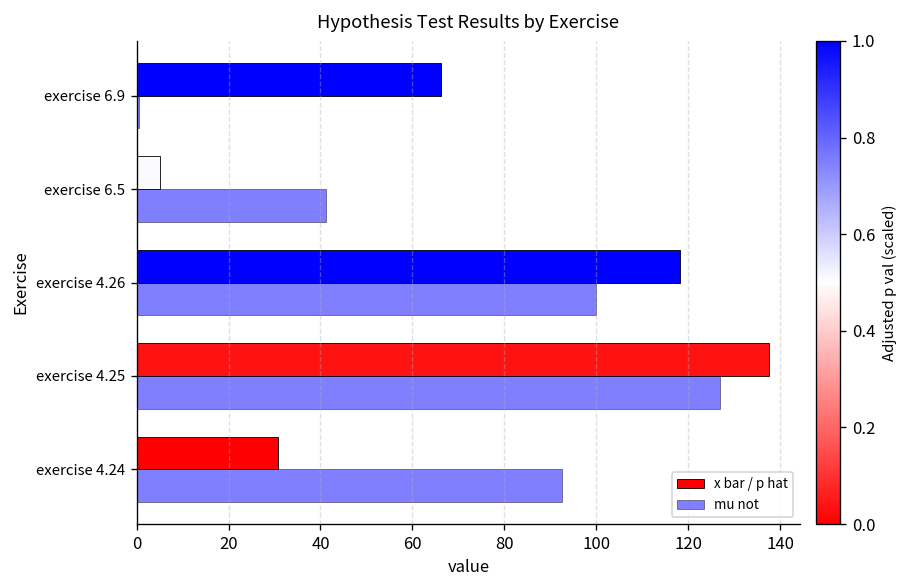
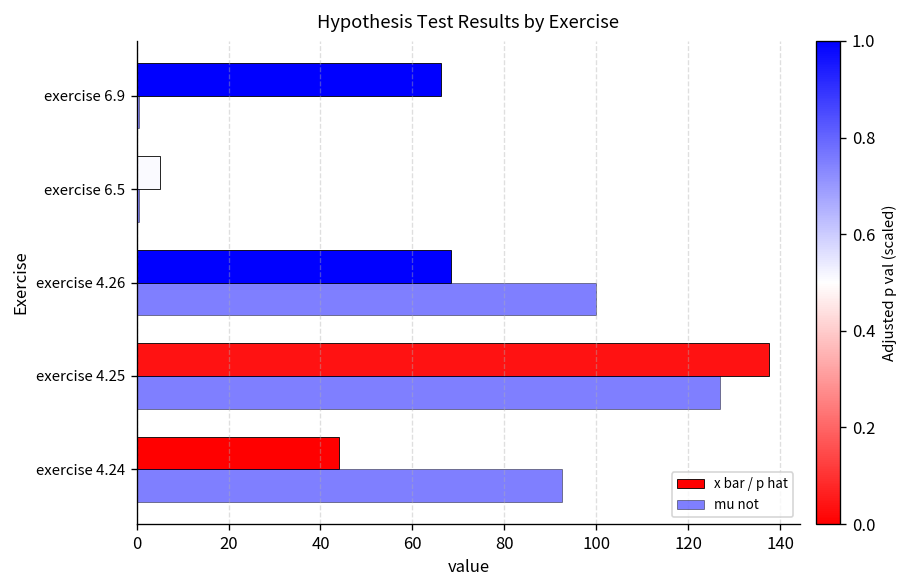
mu not, exercise 6.5: 41 -> 1
x bar / p hat, exercise 4.26: 118 -> 68
x bar / p hat, exercise 4.24: 31 -> 44
